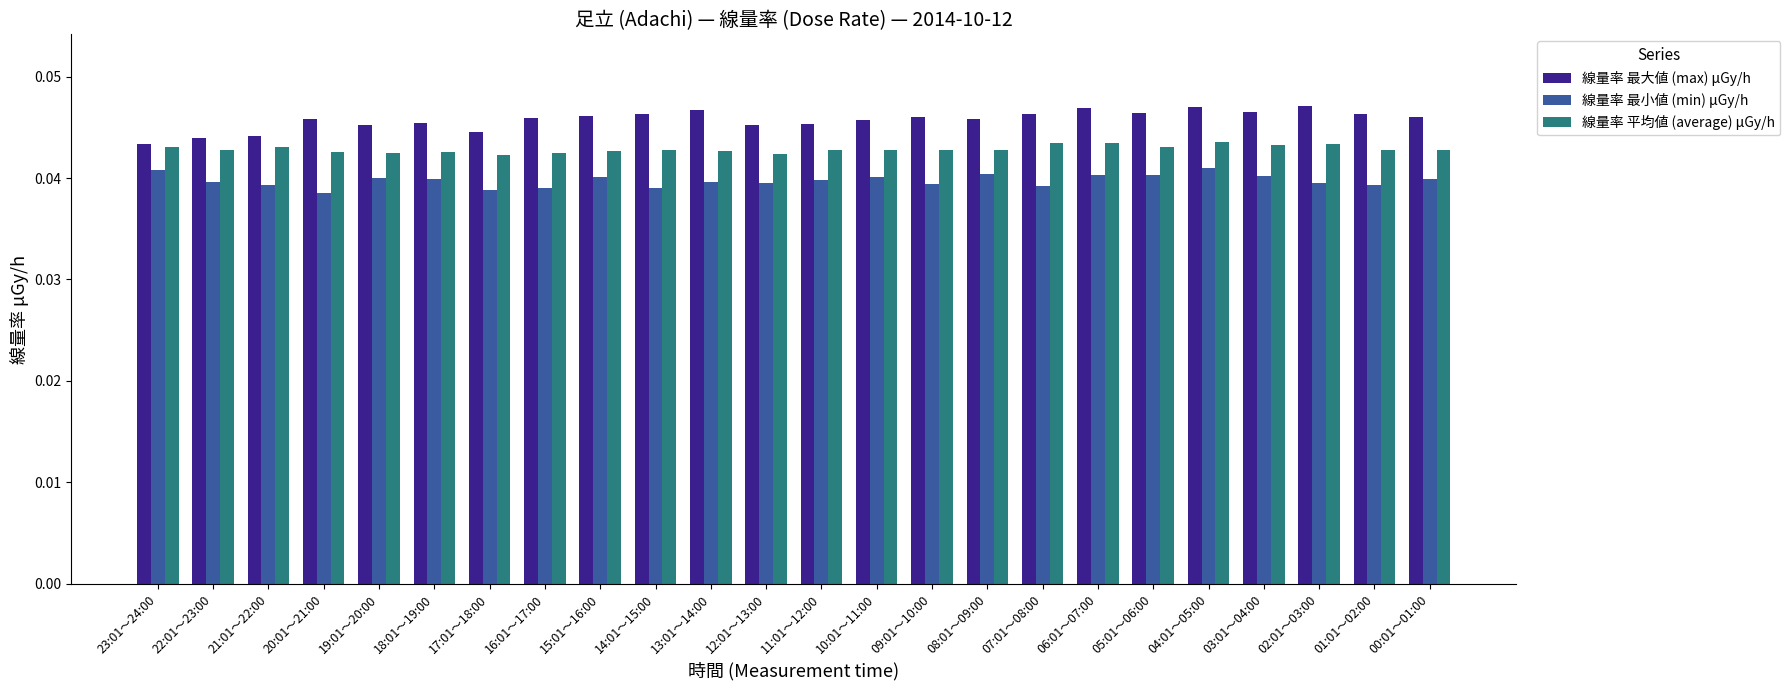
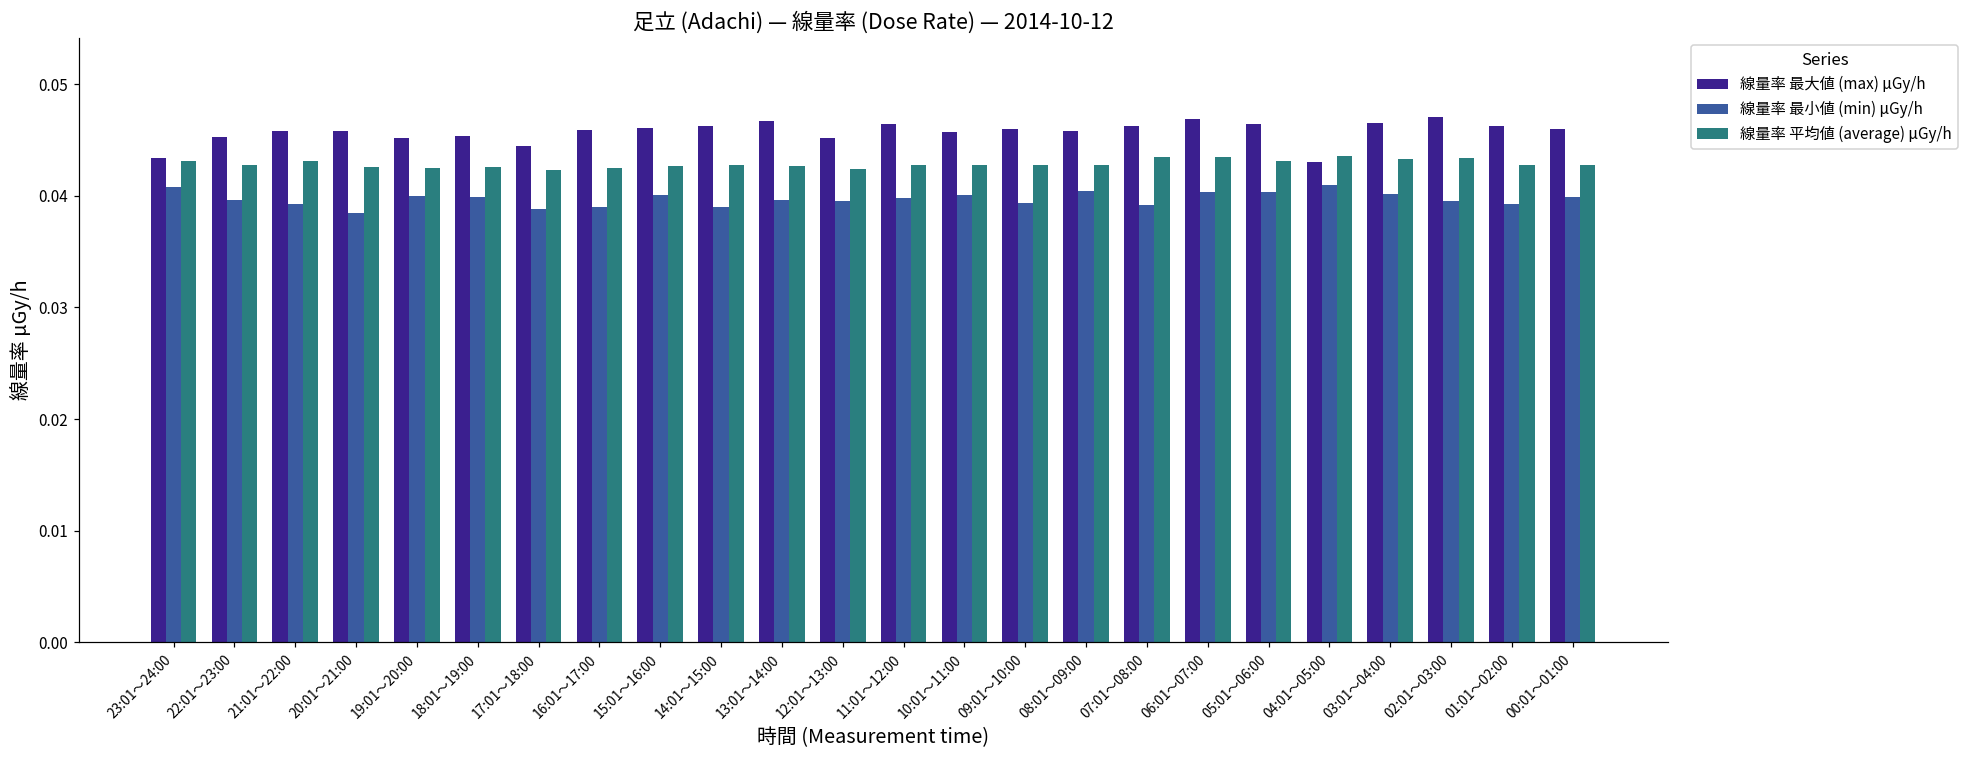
線量率 最大値 (max) μGy/h, 22:01～23:00: 0.0439 -> 0.0453
線量率 最大値 (max) μGy/h, 21:01～22:00: 0.0441 -> 0.0458
線量率 最大値 (max) μGy/h, 11:01～12:00: 0.0453 -> 0.0464
線量率 最大値 (max) μGy/h, 04:01～05:00: 0.047 -> 0.043
